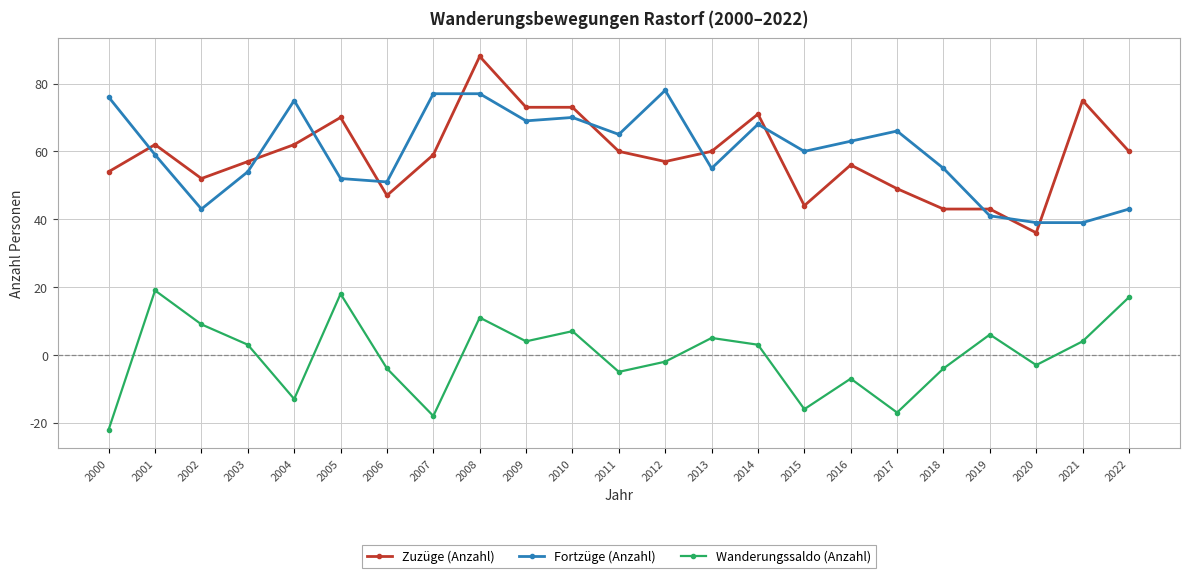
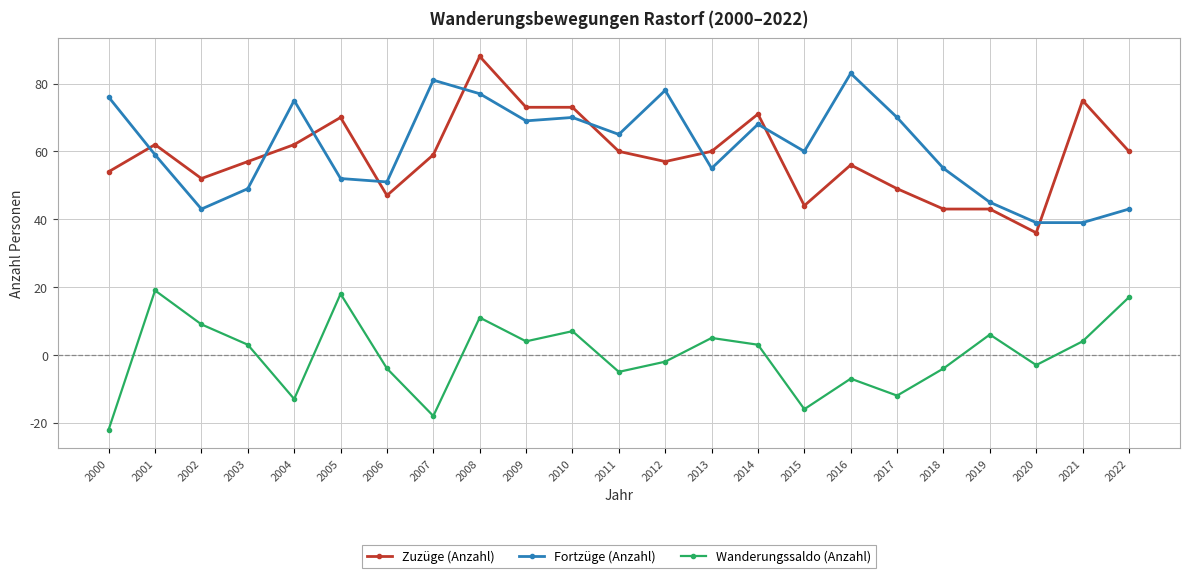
Fortzüge (Anzahl), 2003: 54 -> 49
Fortzüge (Anzahl), 2007: 77 -> 81
Fortzüge (Anzahl), 2016: 63 -> 83
Fortzüge (Anzahl), 2017: 66 -> 70
Wanderungssaldo (Anzahl), 2017: -17 -> -12
Fortzüge (Anzahl), 2019: 41 -> 45
